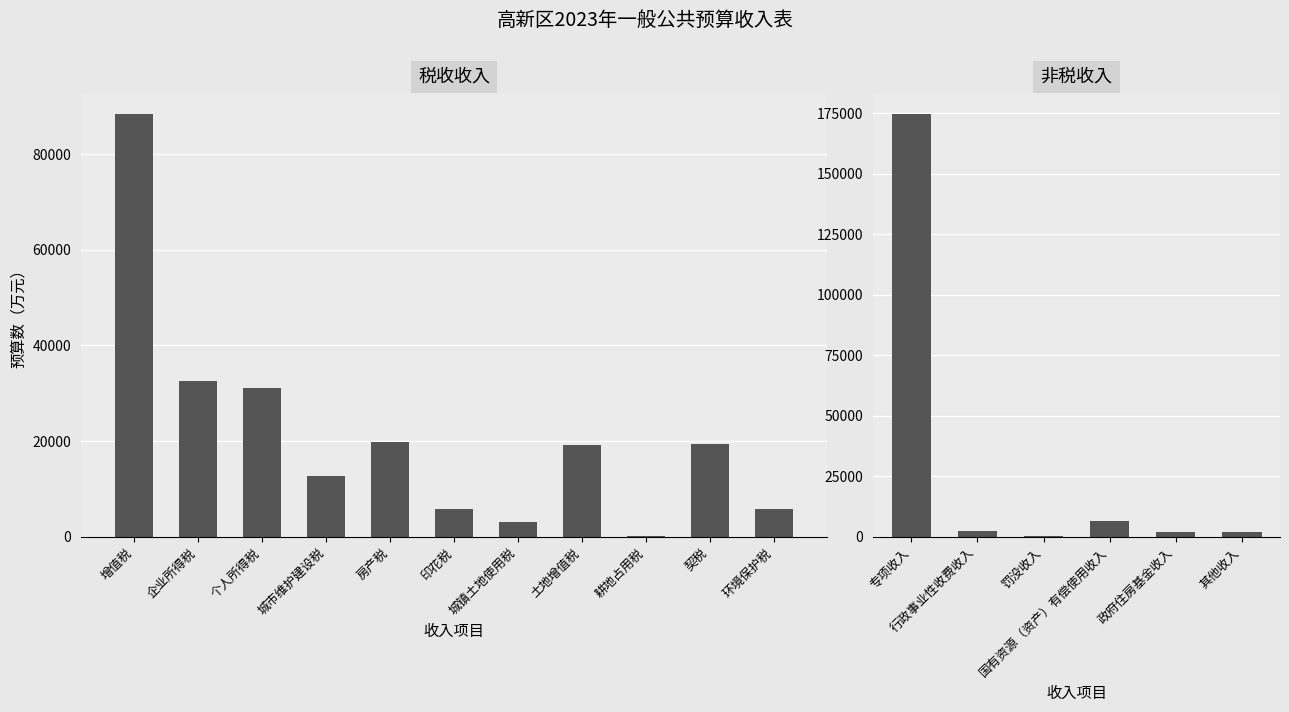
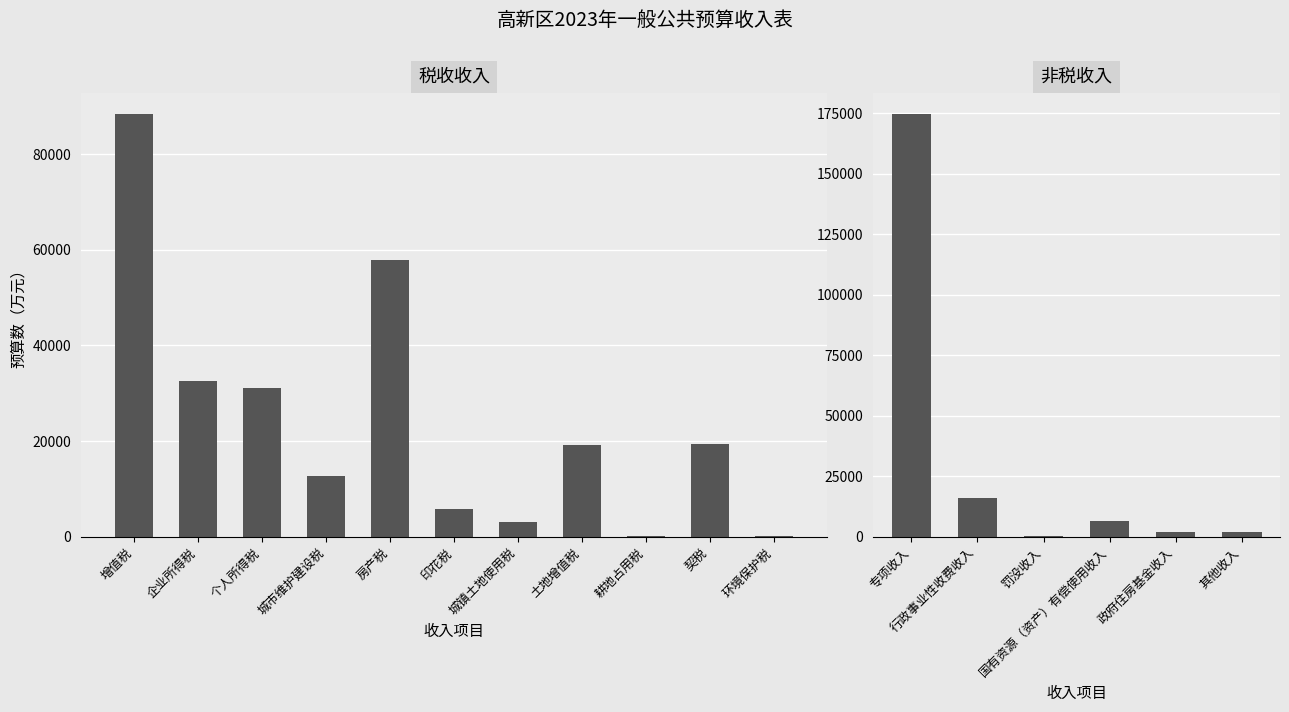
税收收入, 房产税: 20000 -> 58000
税收收入, 环境保护税: 6000 -> 0
非税收入, 行政事业性收费收入: 2000 -> 16000
